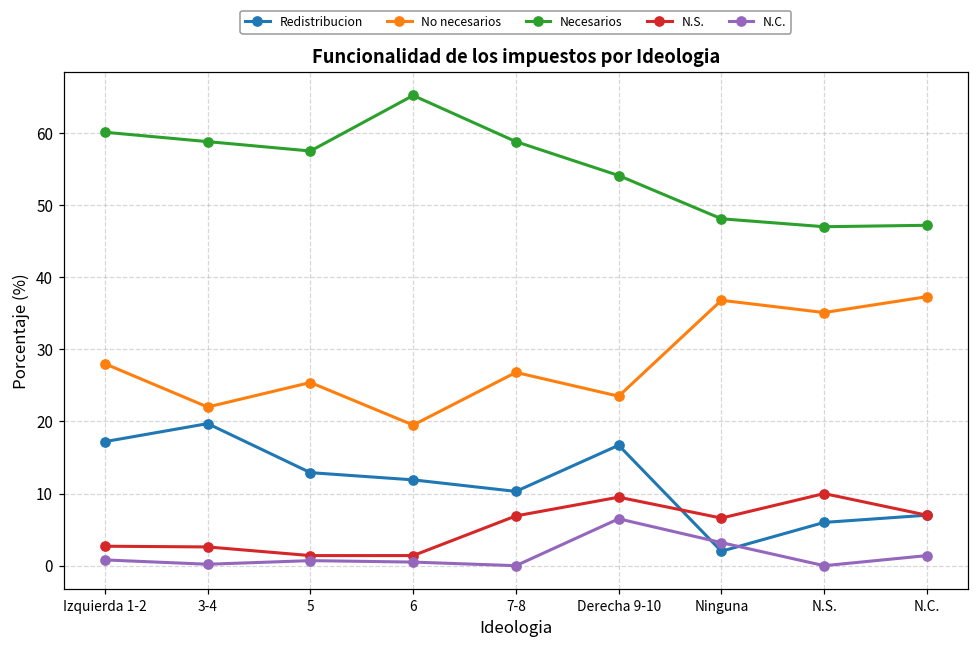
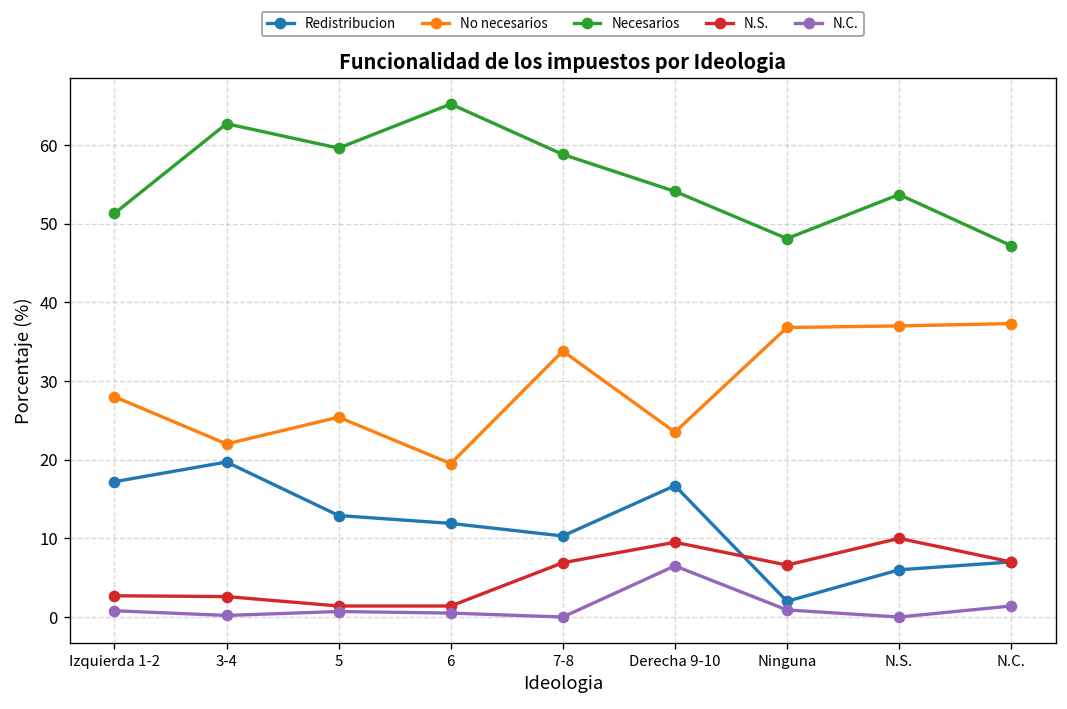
Necesarios, Izquierda 1-2: 60 -> 51
Necesarios, 3-4: 59 -> 63
Necesarios, 5: 58 -> 60
No necesarios, 7-8: 27 -> 34
N.C., Ninguna: 3 -> 1
No necesarios, N.S.: 35 -> 37
Necesarios, N.S.: 47 -> 54
